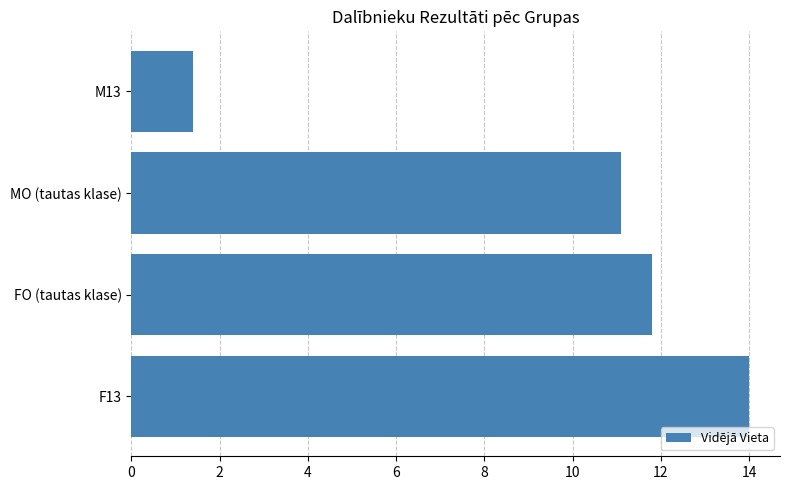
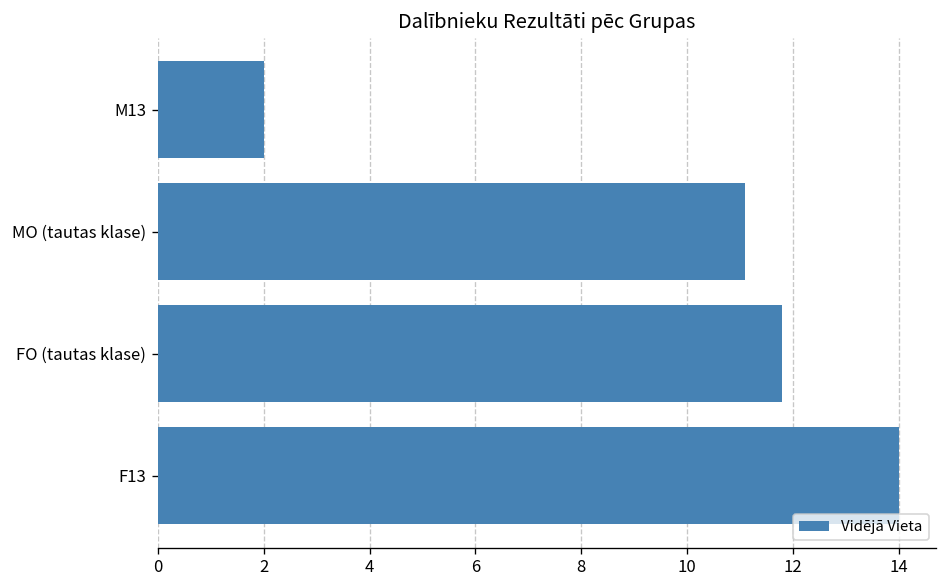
M13: 1.4 -> 2.0
